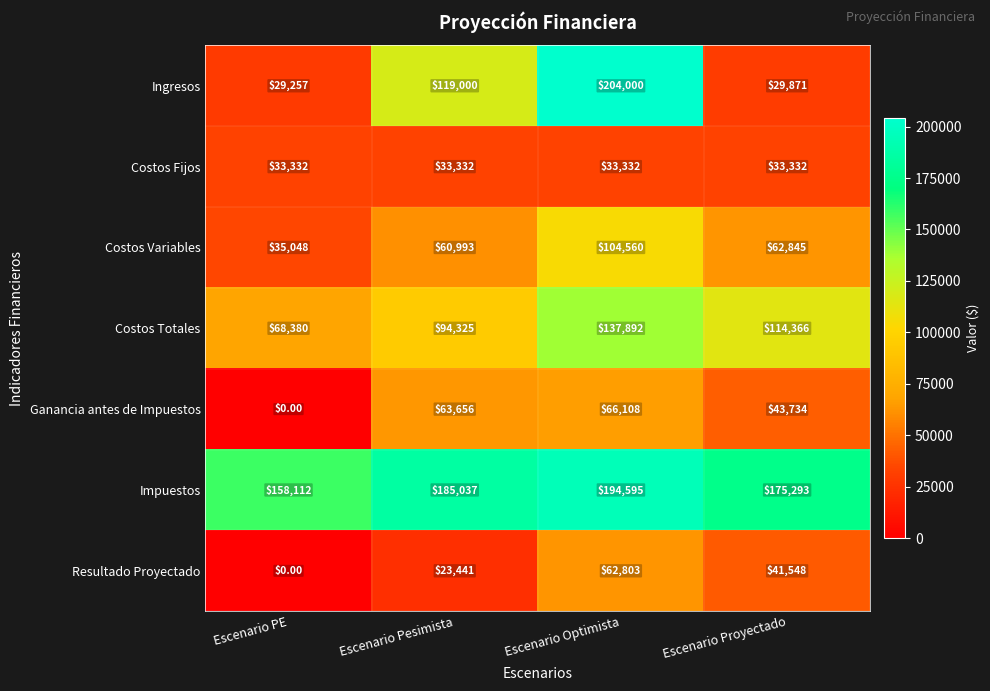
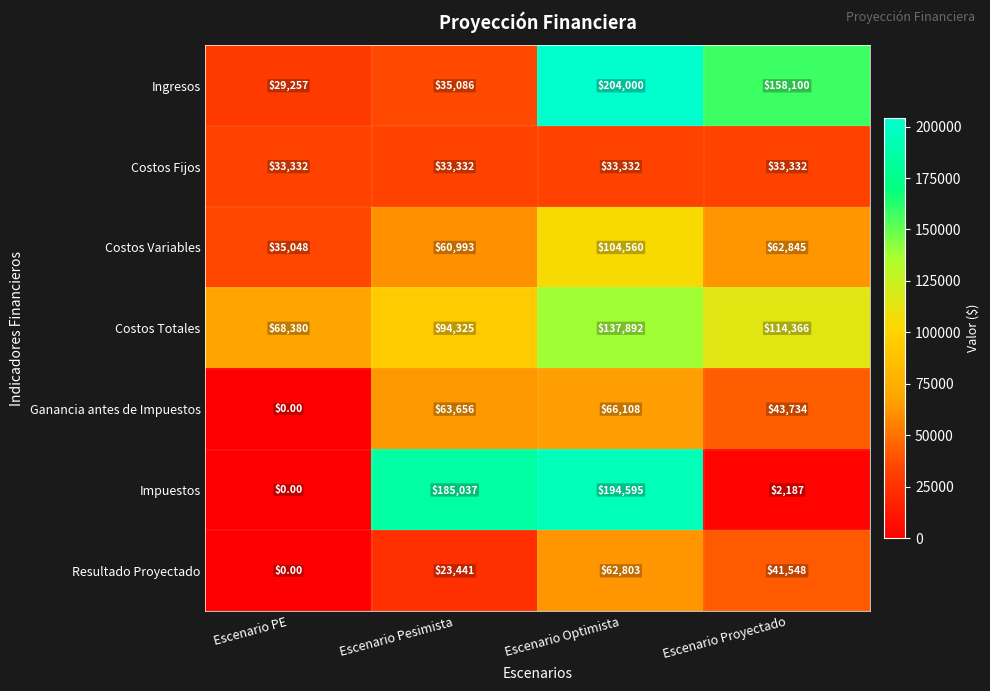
Ingresos, Escenario Pesimista: $119,000 -> $35,086
Ingresos, Escenario Proyectado: $29,871 -> $158,100
Impuestos, Escenario PE: $158,112 -> $0.00
Impuestos, Escenario Proyectado: $175,293 -> $2,187
